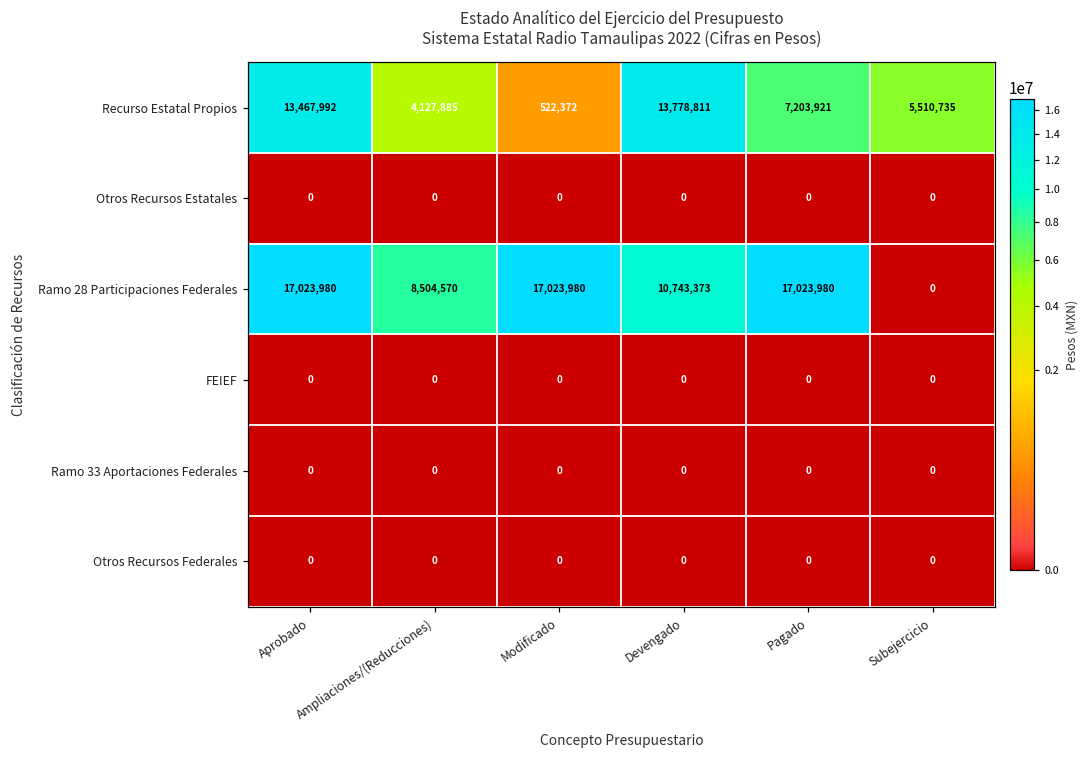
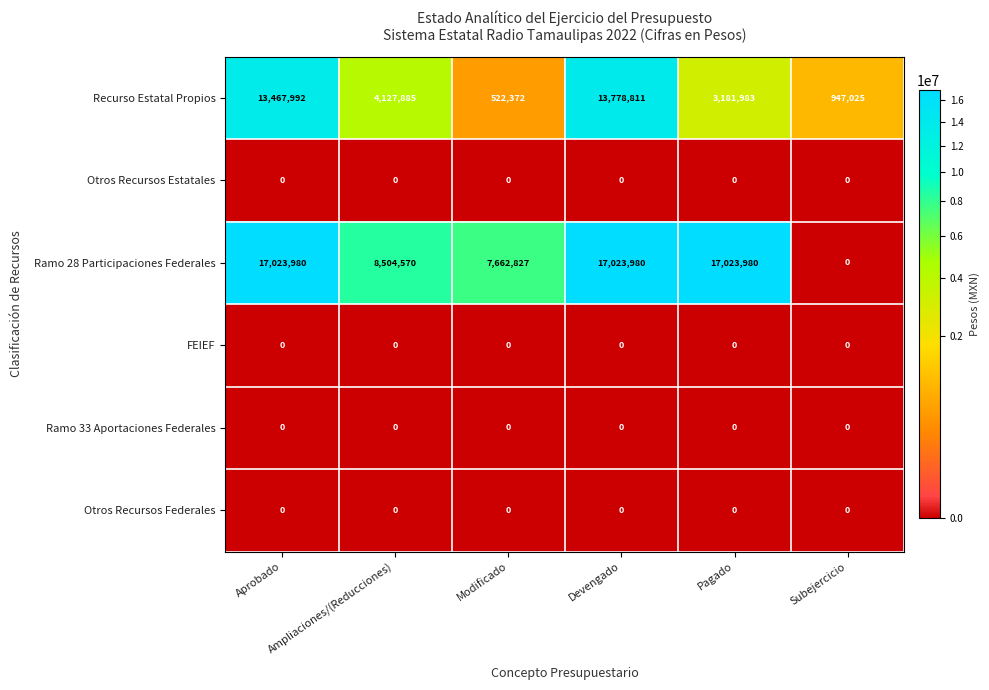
Recurso Estatal Propios, Pagado: 7,203,921 -> 3,181,983
Recurso Estatal Propios, Subejercicio: 5,510,735 -> 947,025
Ramo 28 Participaciones Federales, Modificado: 17,023,980 -> 7,662,827
Ramo 28 Participaciones Federales, Devengado: 10,743,373 -> 17,023,980
